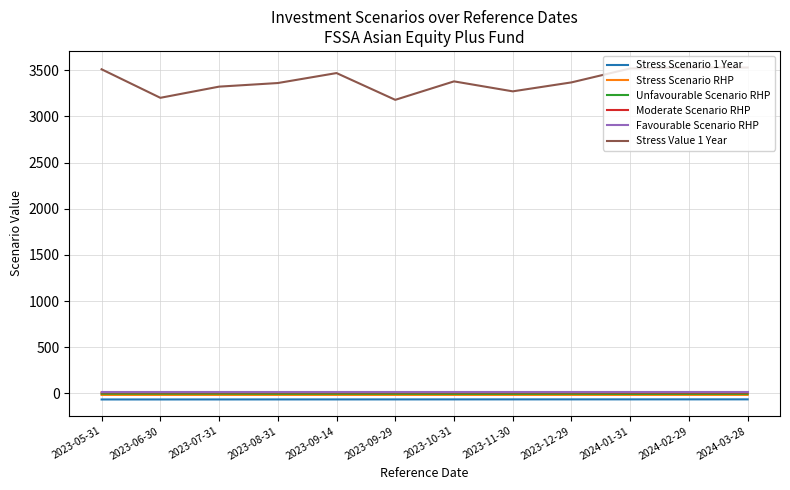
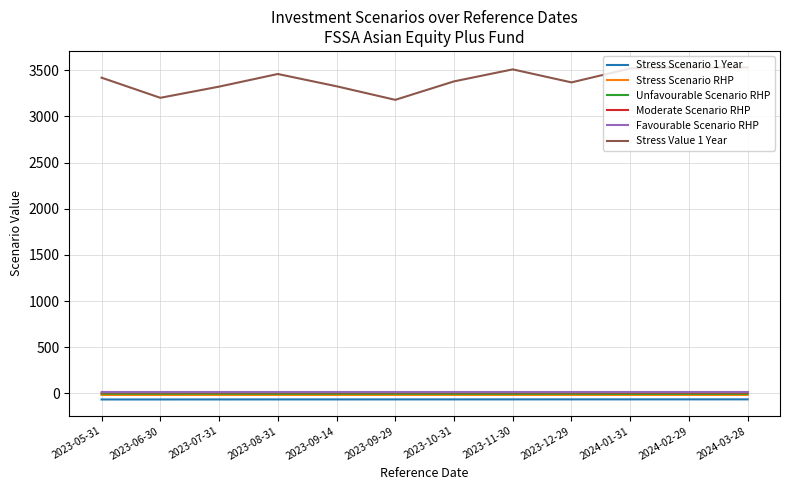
Stress Value 1 Year, 2023-05-31: 3500 -> 3400
Stress Value 1 Year, 2023-08-31: 3400 -> 3500
Stress Value 1 Year, 2023-09-14: 3500 -> 3300
Stress Value 1 Year, 2023-11-30: 3300 -> 3500
